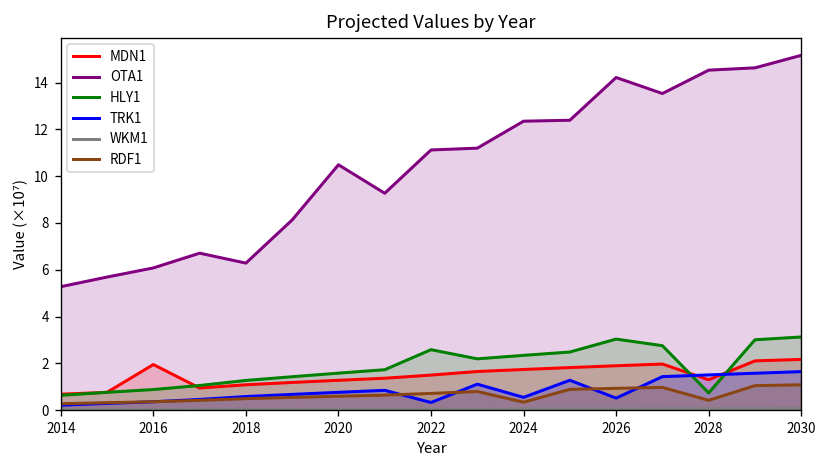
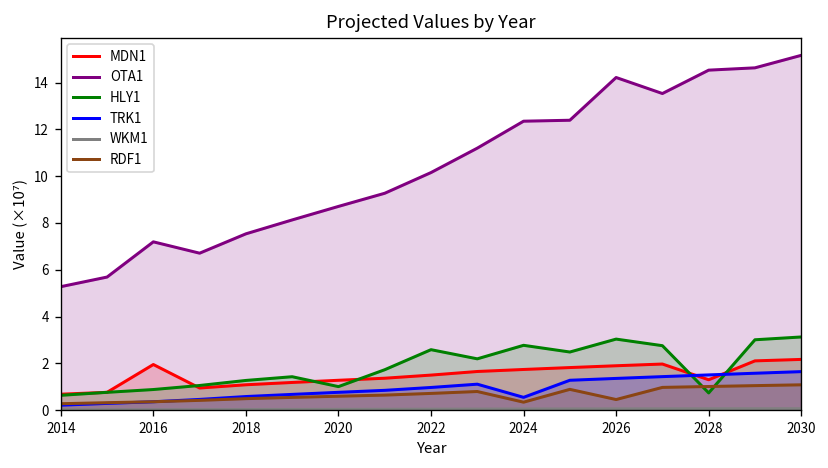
OTA1, 2016: 6.1 -> 7.2
OTA1, 2018: 6.3 -> 7.5
OTA1, 2020: 10.5 -> 8.7
HLY1, 2020: 1.6 -> 1.0
OTA1, 2022: 11.1 -> 10.2
TRK1, 2022: 0.3 -> 1.0
HLY1, 2024: 2.3 -> 2.8
TRK1, 2026: 0.5 -> 1.4
RDF1, 2026: 0.9 -> 0.5
RDF1, 2028: 0.4 -> 1.0
